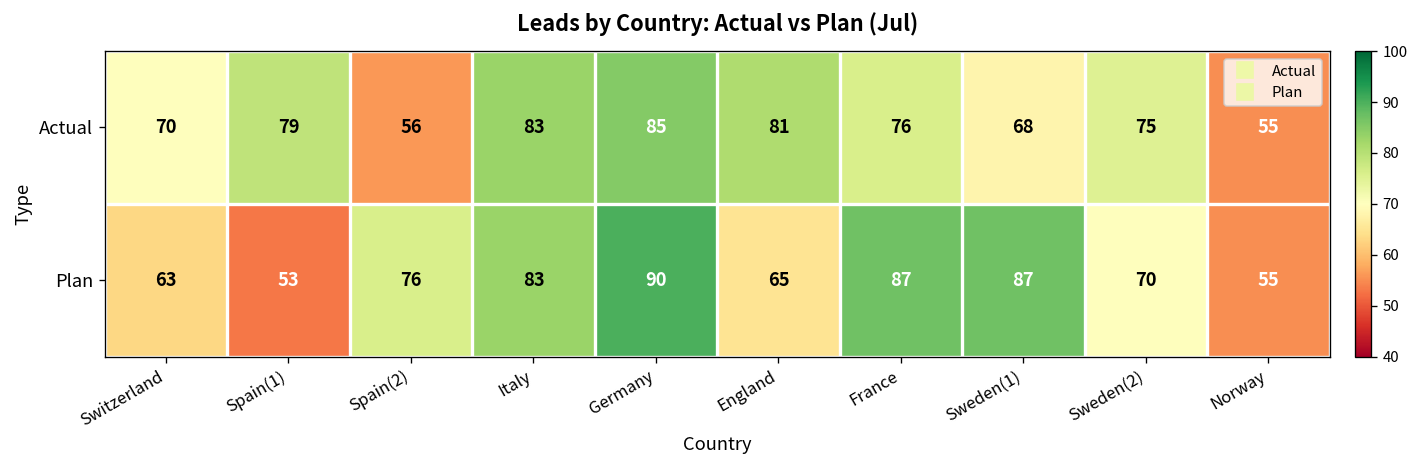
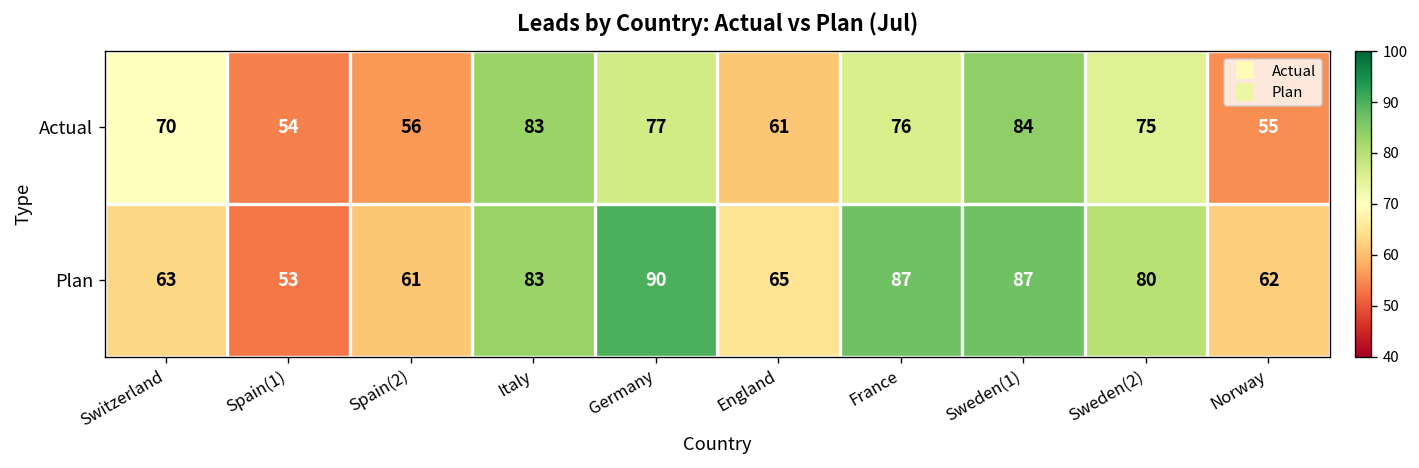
Actual, Spain(1): 79 -> 54
Actual, Germany: 85 -> 77
Actual, England: 81 -> 61
Actual, Sweden(1): 68 -> 84
Plan, Spain(2): 76 -> 61
Plan, Sweden(2): 70 -> 80
Plan, Norway: 55 -> 62
